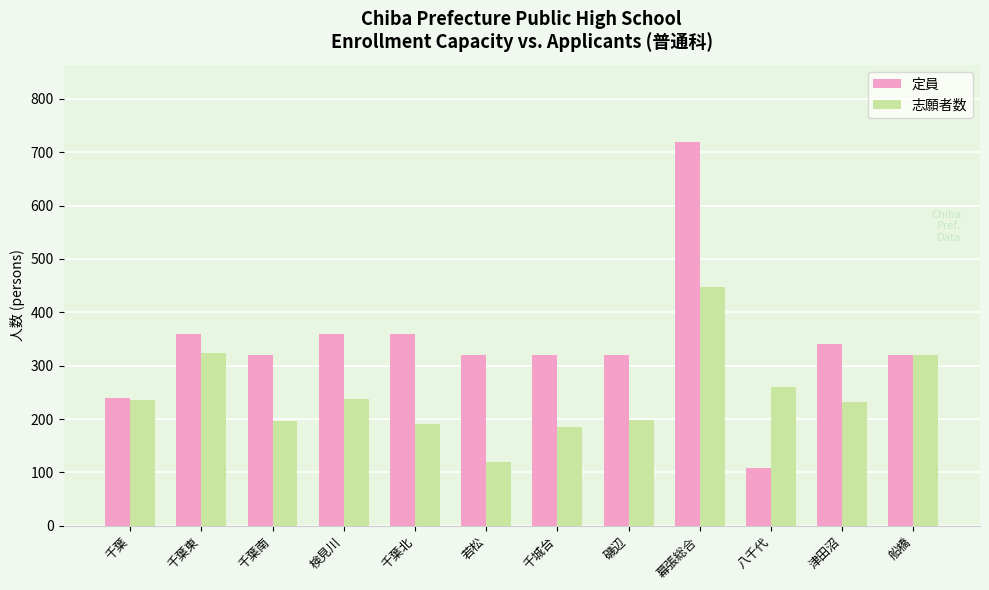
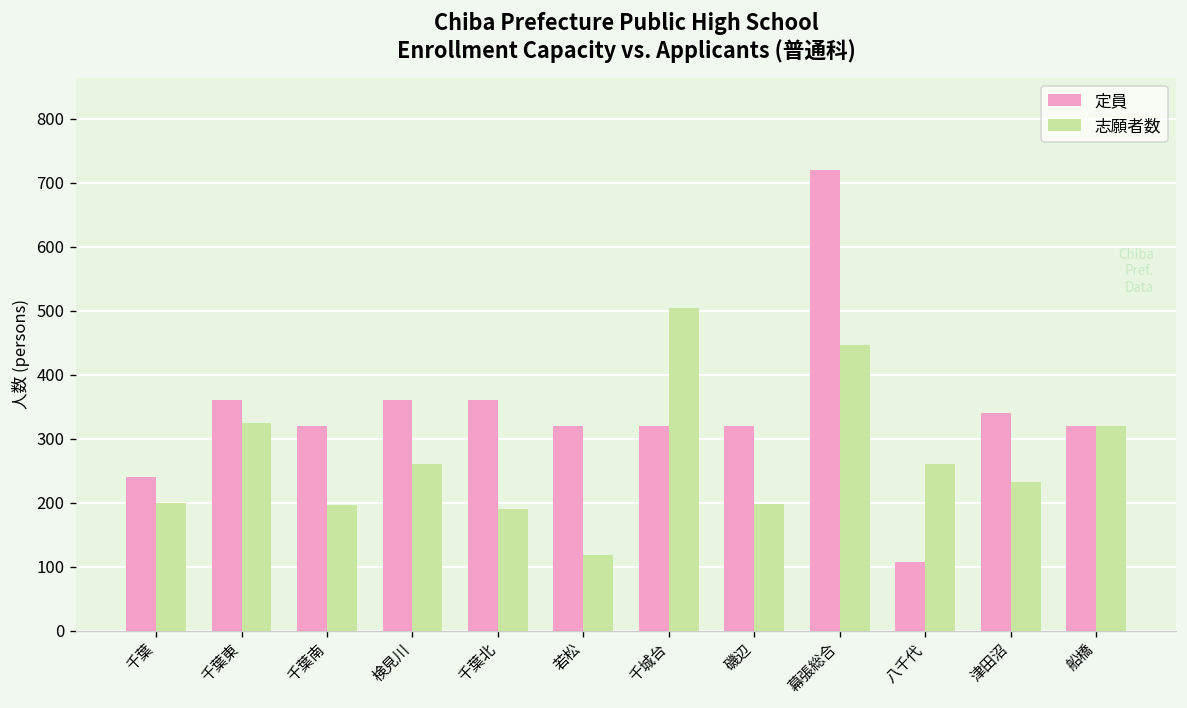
志願者数, 千葉: 240 -> 200
志願者数, 検見川: 240 -> 260
志願者数, 千城台: 190 -> 500
